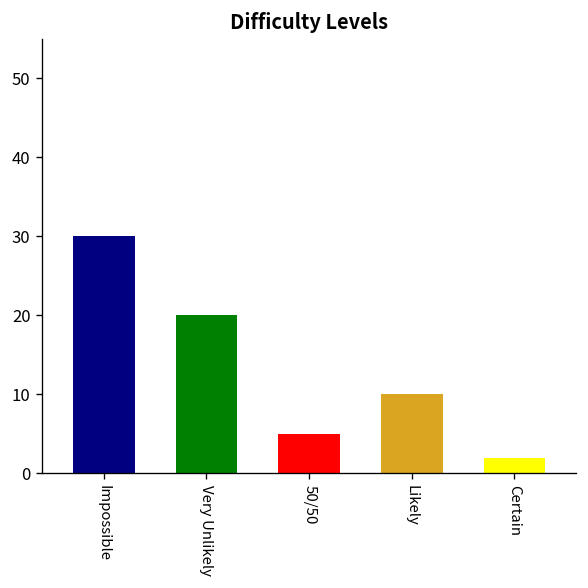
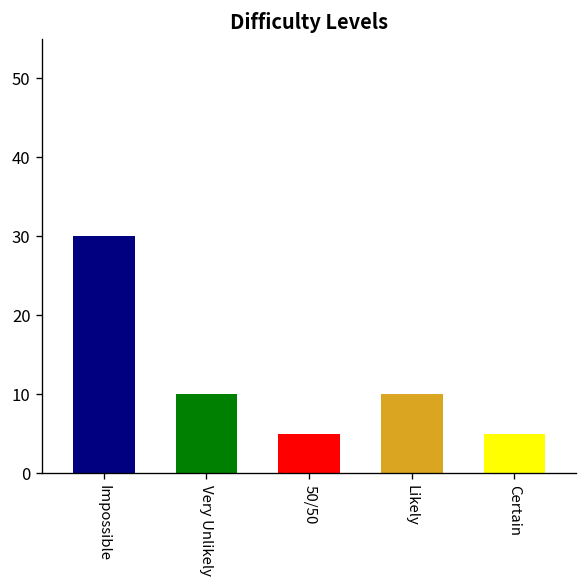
Very Unlikely: 20 -> 10
Certain: 2 -> 5
